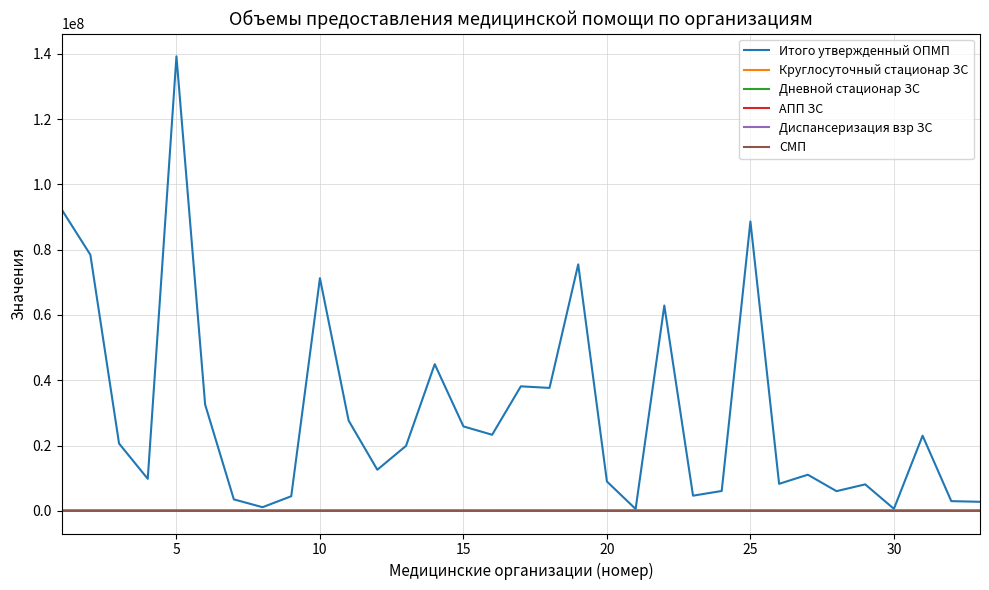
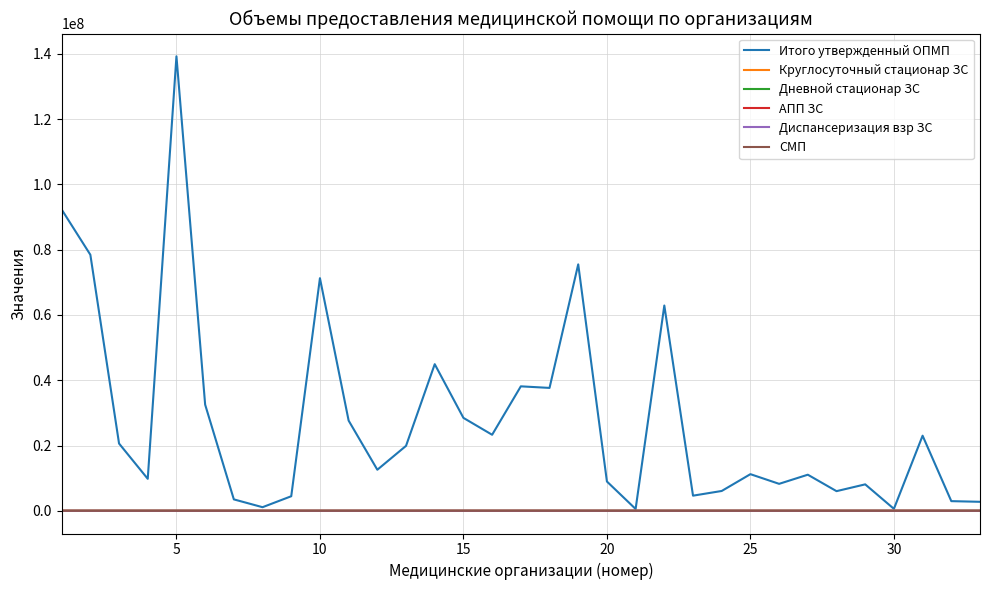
Итого утвержденный ОПМП, 15: 26000000 -> 28000000
Итого утвержденный ОПМП, 25: 89000000 -> 11000000
